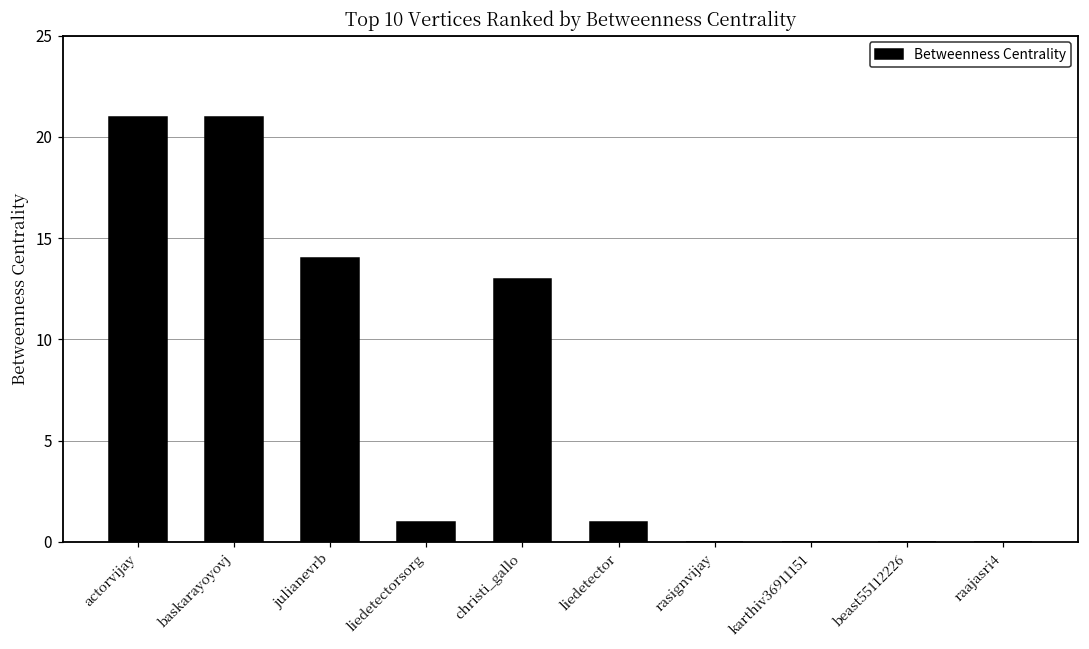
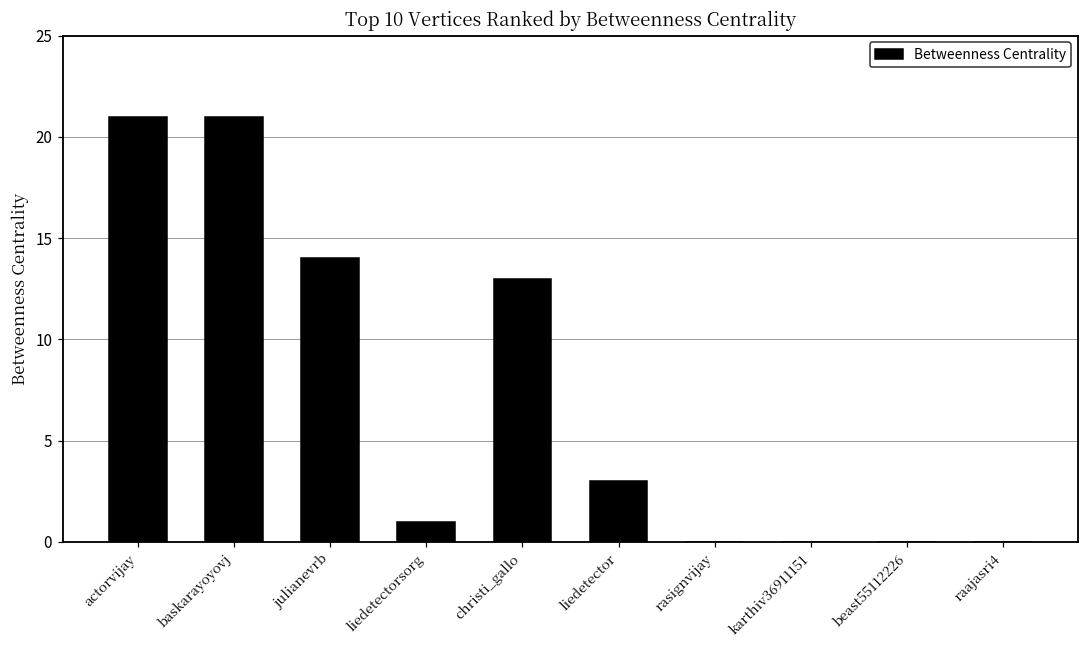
liedetector: 1 -> 3
